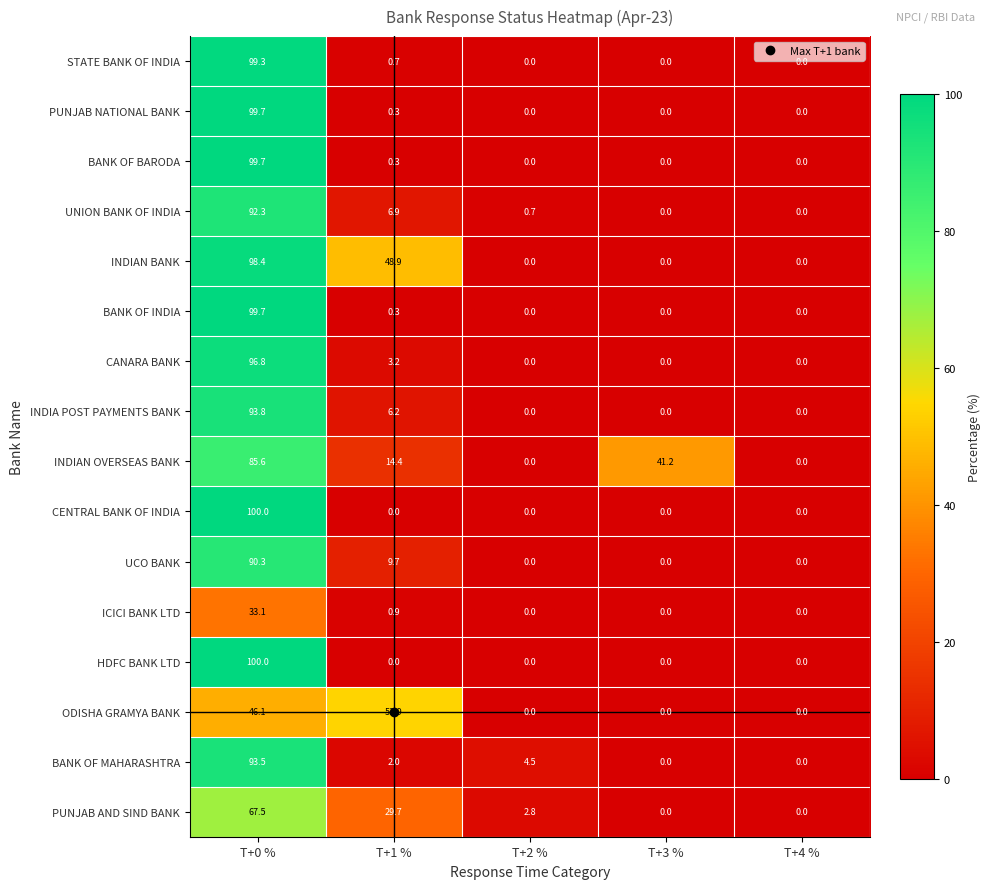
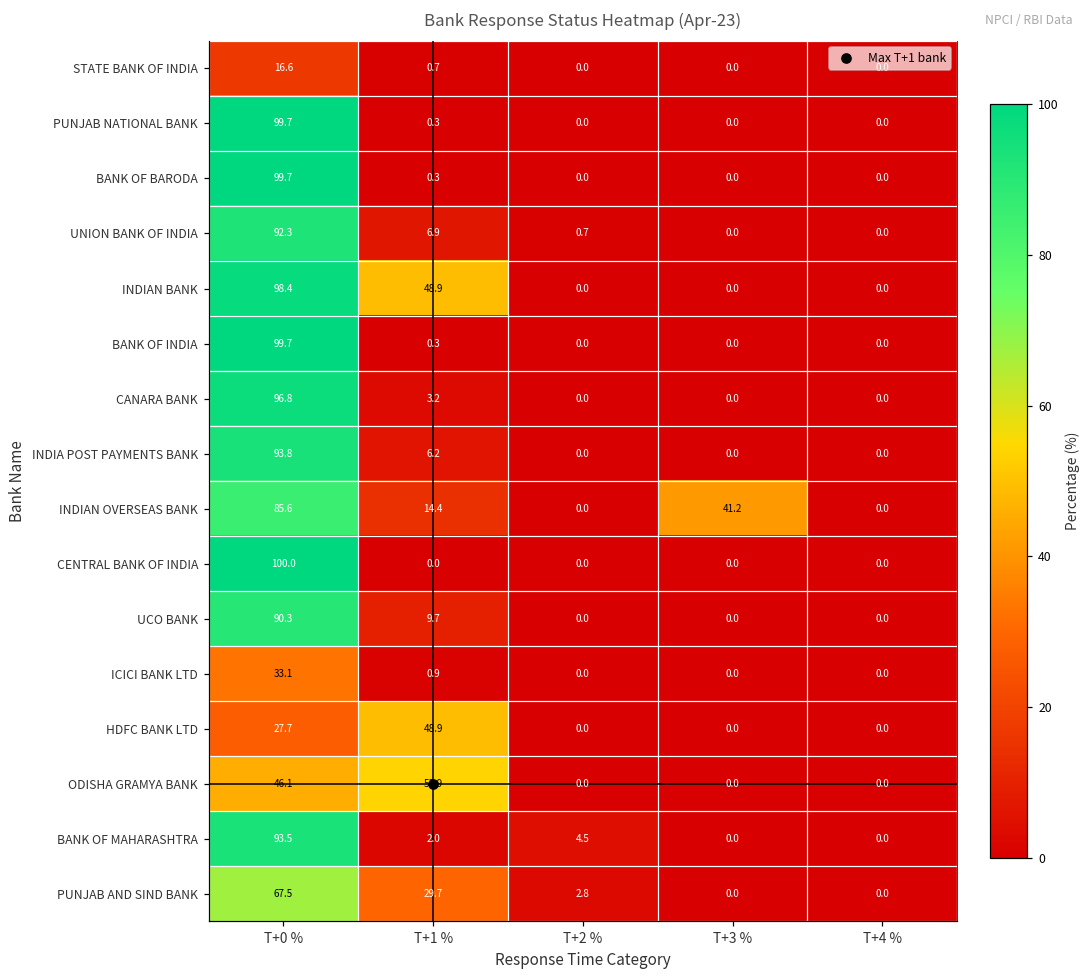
STATE BANK OF INDIA, T+0 %: 99.3 -> 16.6
HDFC BANK LTD, T+0 %: 100.0 -> 27.7
HDFC BANK LTD, T+1 %: 0.0 -> 48.9
